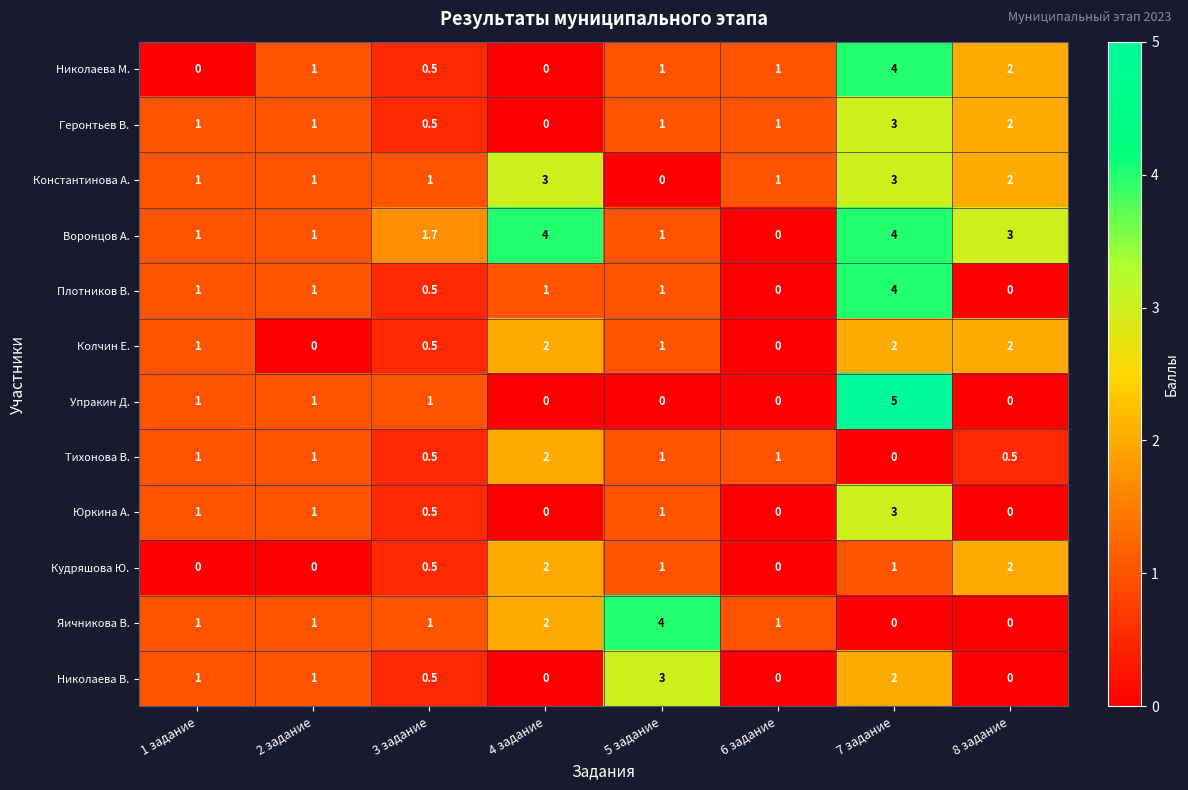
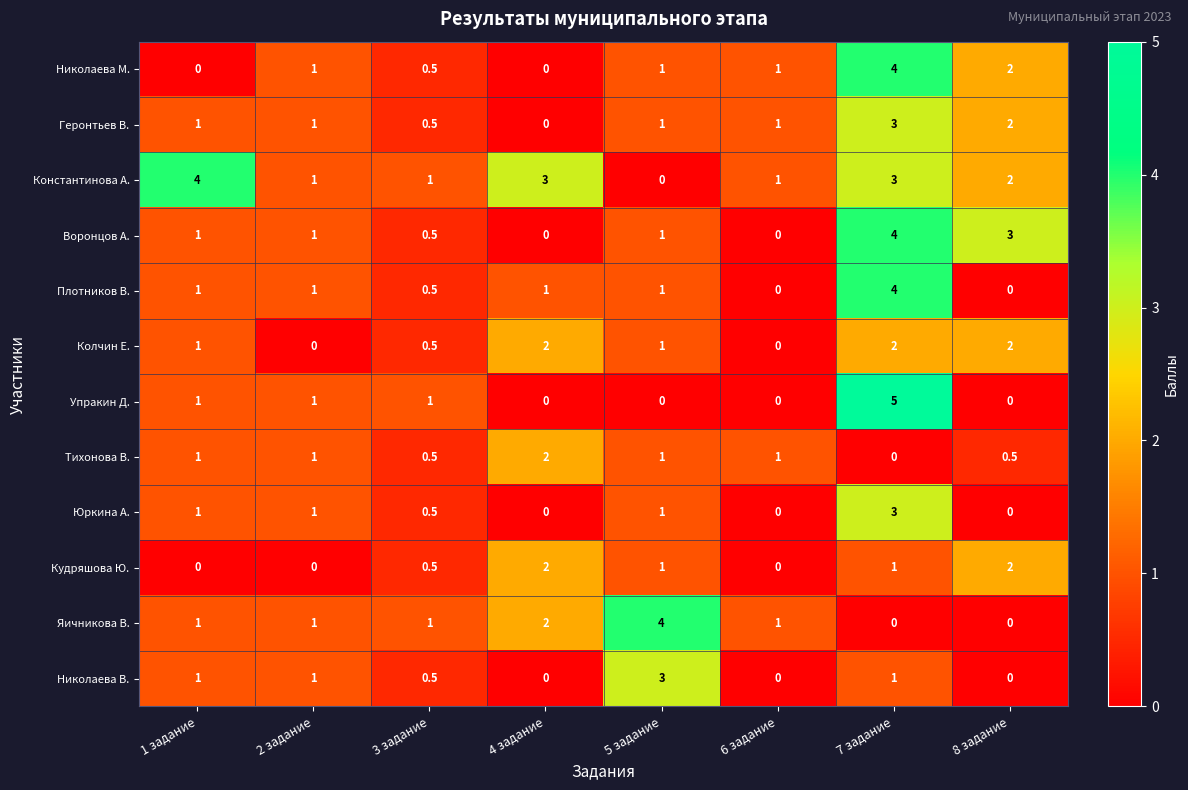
Константинова А., 1 задание: 1 -> 4
Воронцов А., 3 задание: 1.7 -> 0.5
Воронцов А., 4 задание: 4 -> 0
Николаева В., 7 задание: 2 -> 1
